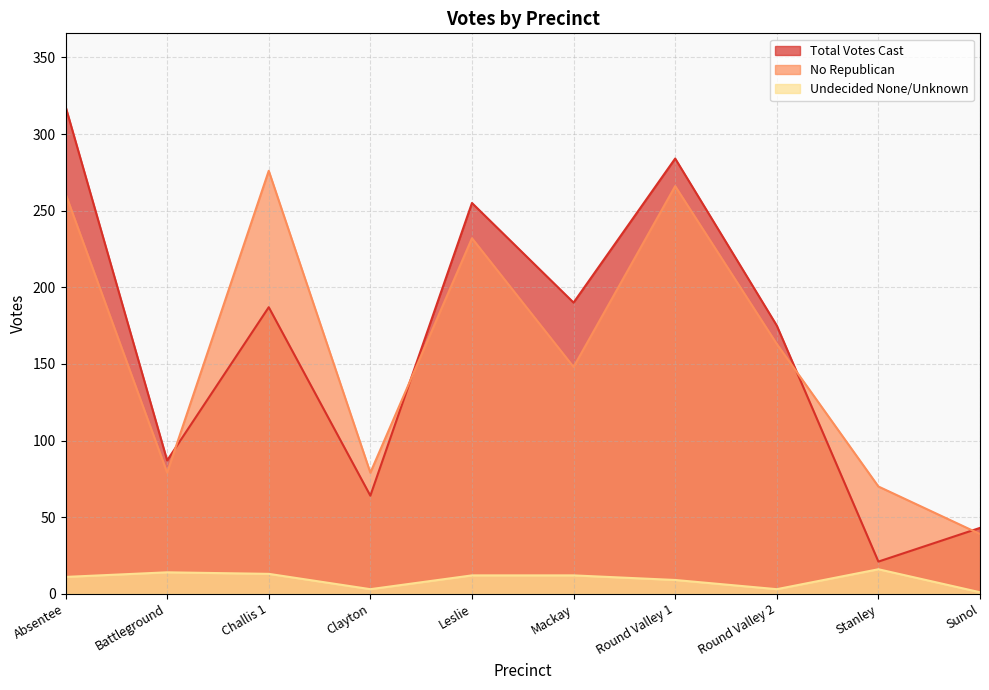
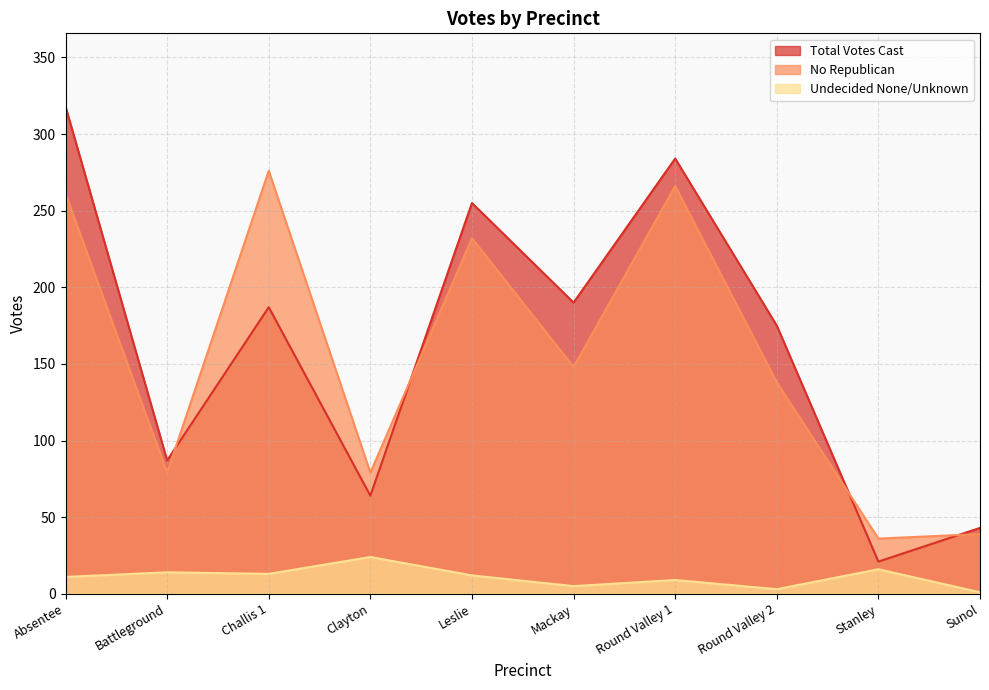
Undecided None/Unknown, Clayton: 3 -> 24
Undecided None/Unknown, Mackay: 12 -> 5
No Republican, Round Valley 2: 163 -> 138
No Republican, Stanley: 70 -> 36
